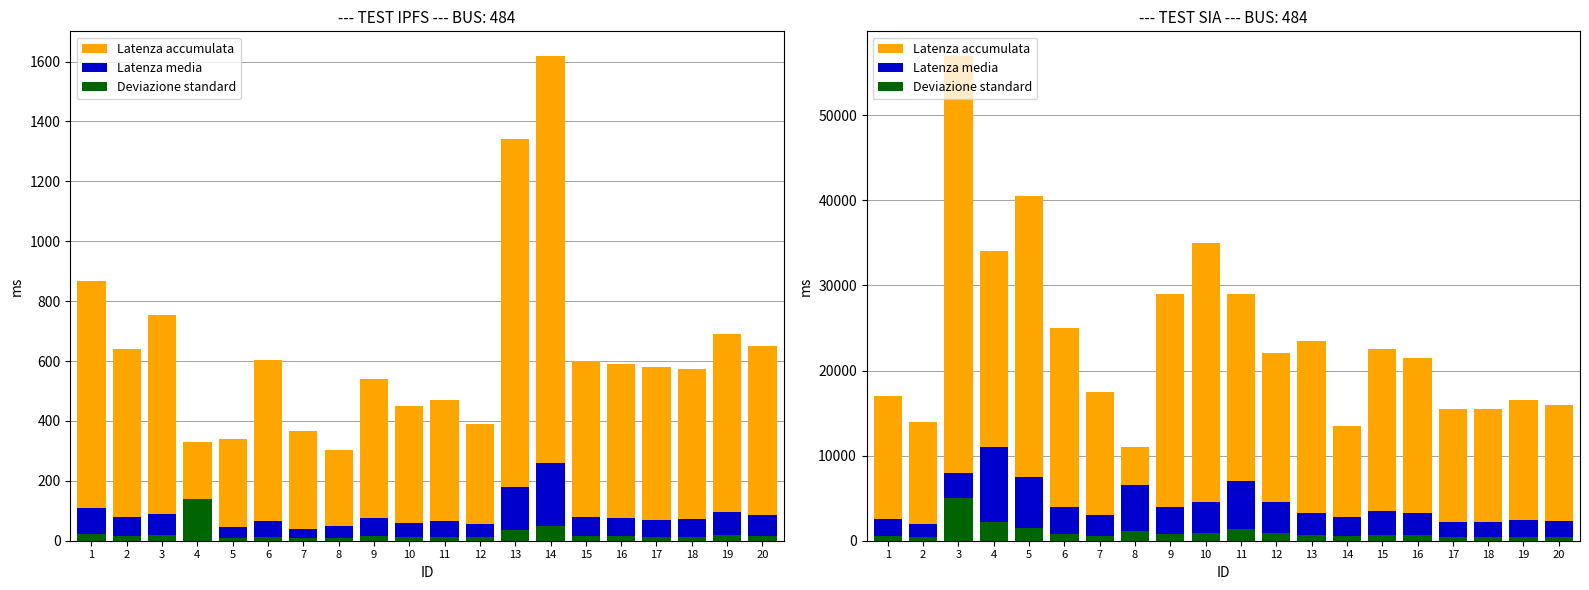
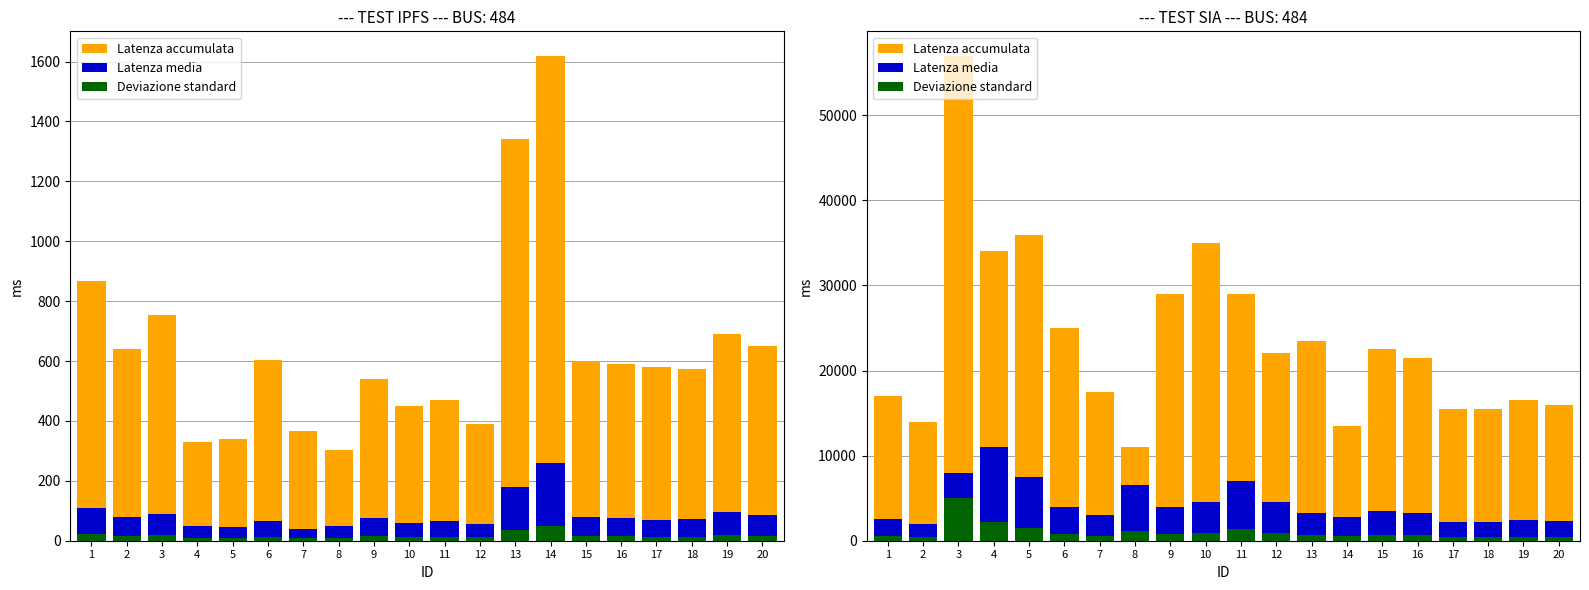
--- TEST IPFS --- BUS: 484, Deviazione standard, 4: 140 -> 10
--- TEST SIA --- BUS: 484, Latenza accumulata, 5: 41000 -> 36000
